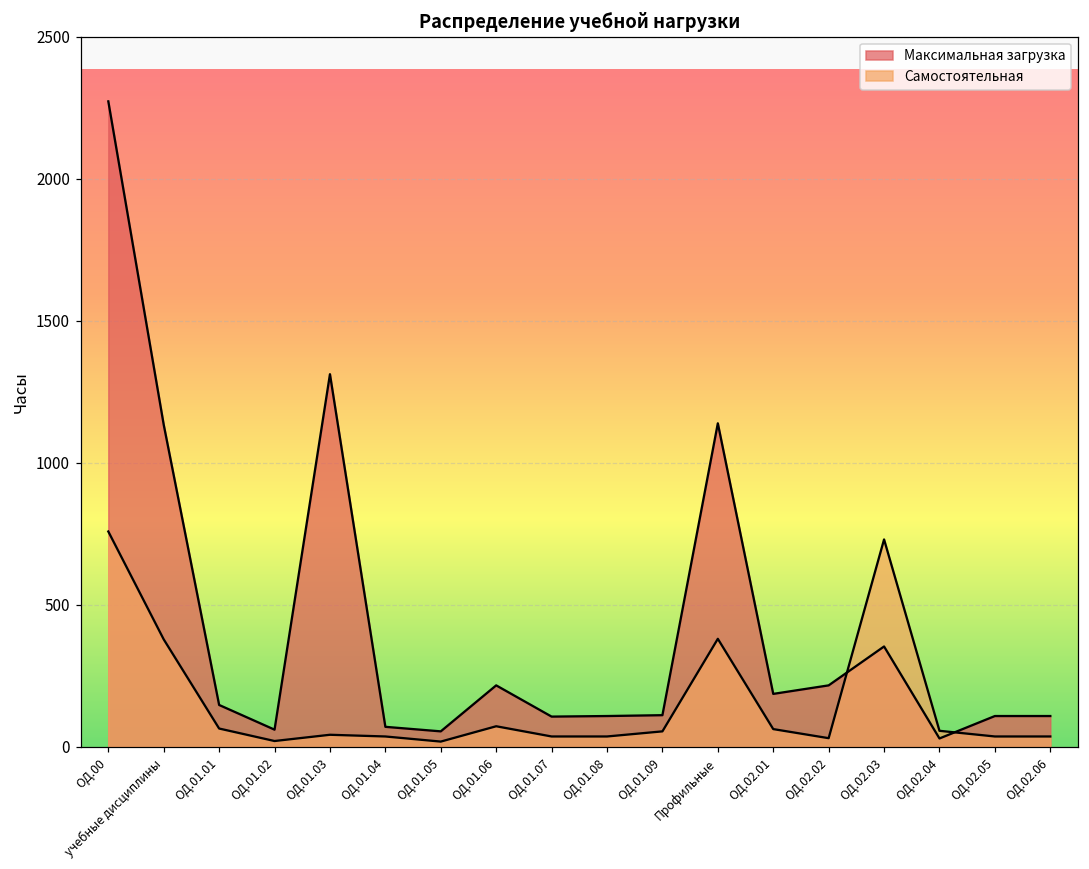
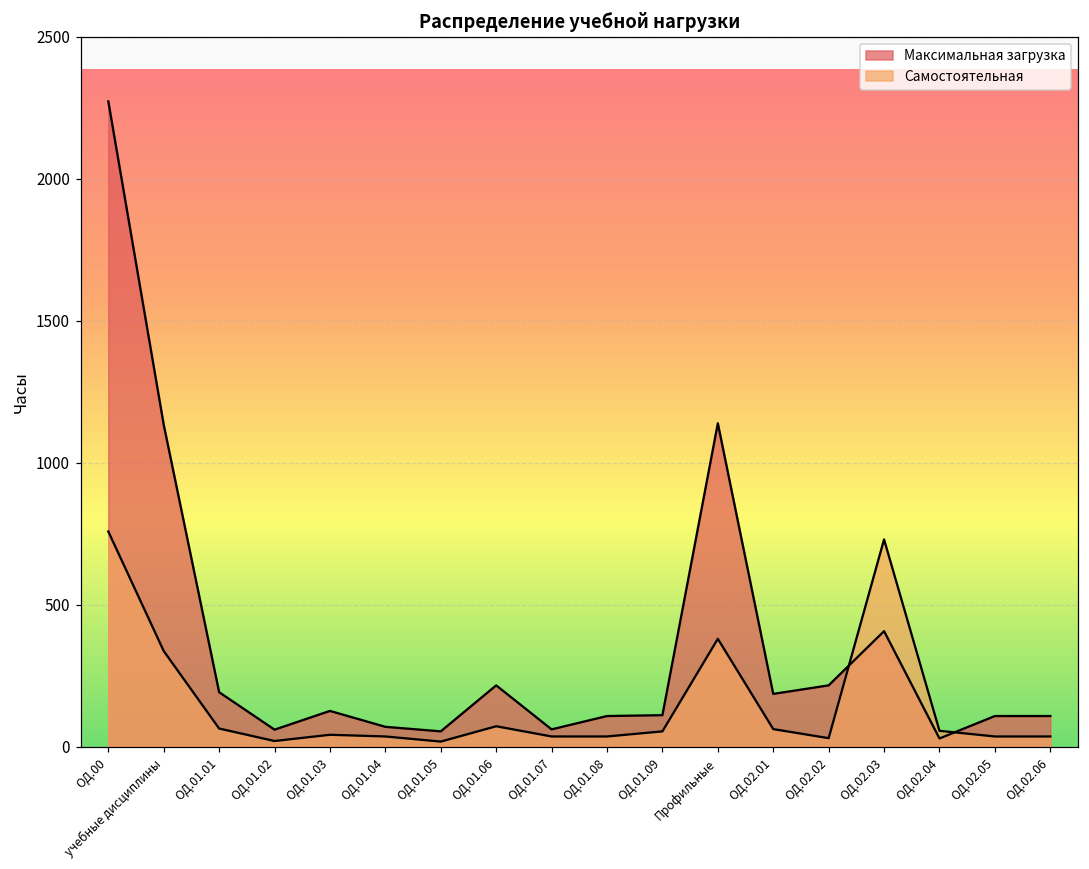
Самостоятельная, учебные дисциплины: 380 -> 340
Максимальная загрузка, ОД.01.01: 150 -> 190
Максимальная загрузка, ОД.01.03: 1310 -> 130
Максимальная загрузка, ОД.01.07: 110 -> 60
Максимальная загрузка, ОД.02.03: 350 -> 410
